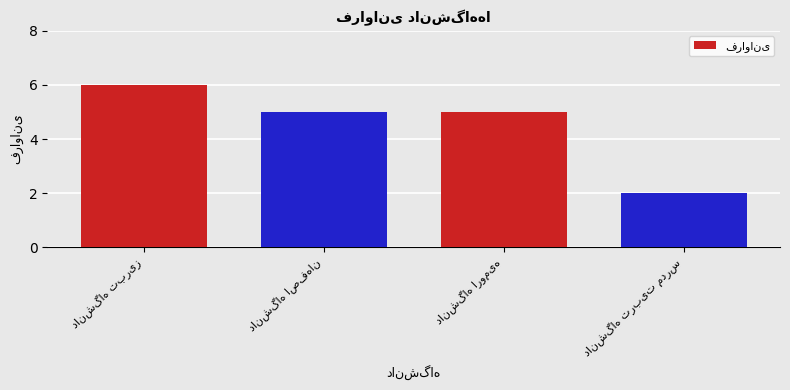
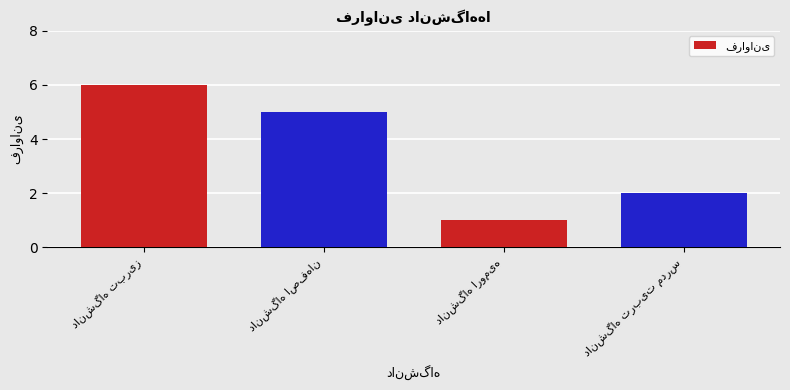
دانشگاه ارومیه: 5 -> 1
